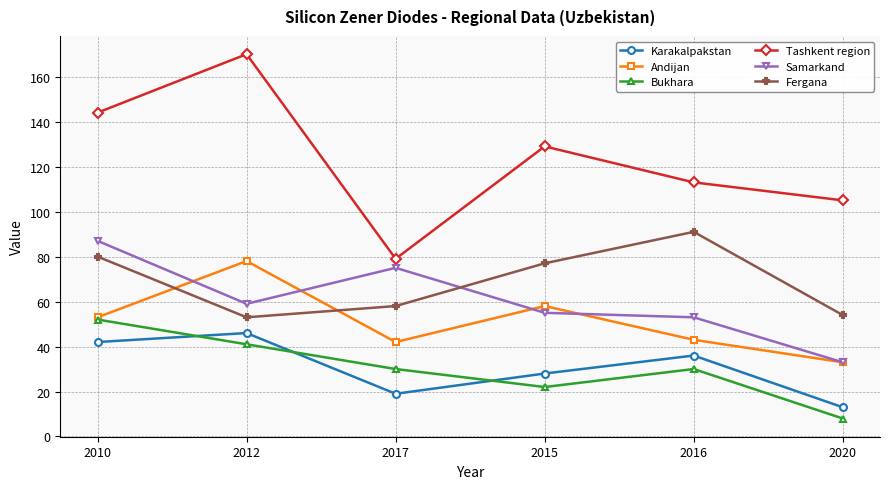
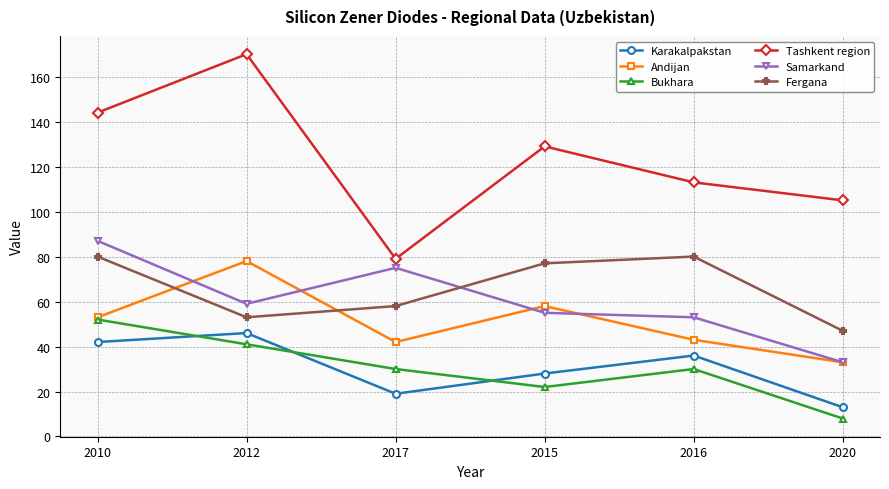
Fergana, 2016: 91 -> 80
Fergana, 2020: 54 -> 47
